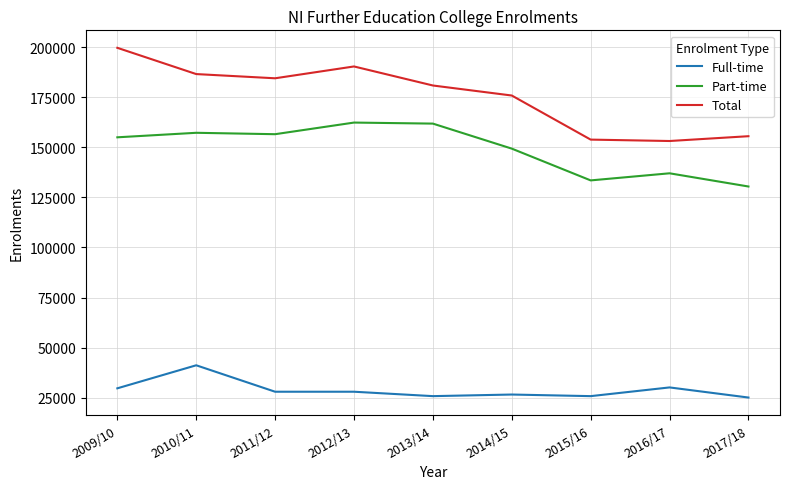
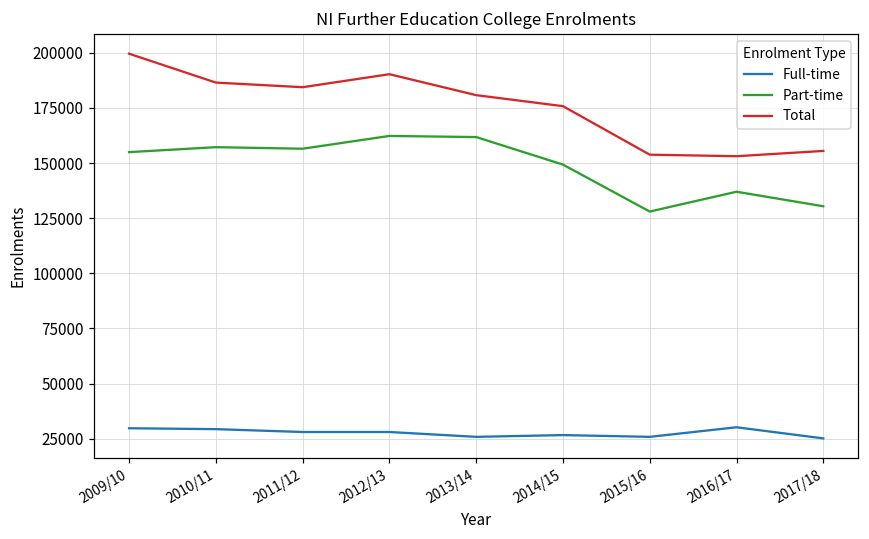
Full-time, 2010/11: 41000 -> 29000
Part-time, 2015/16: 133000 -> 128000
